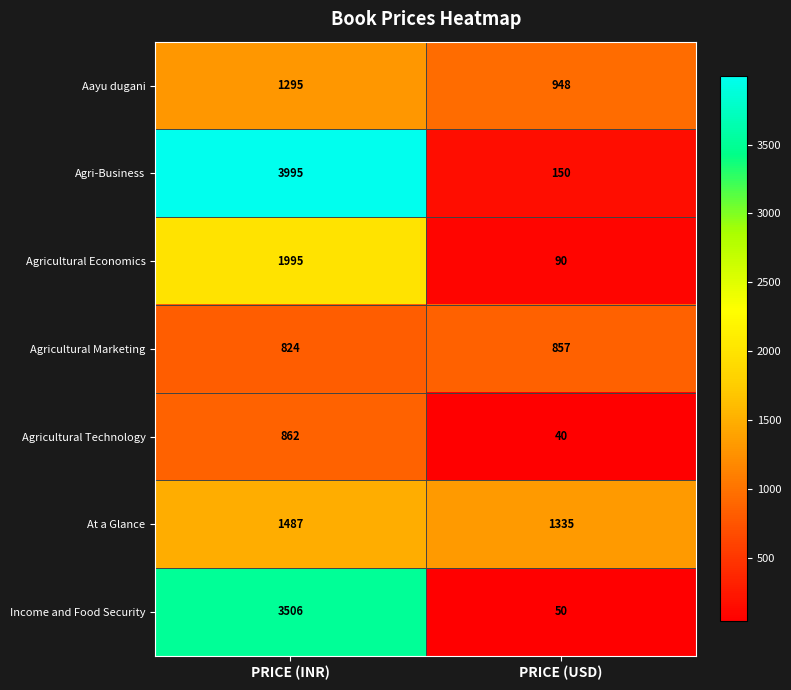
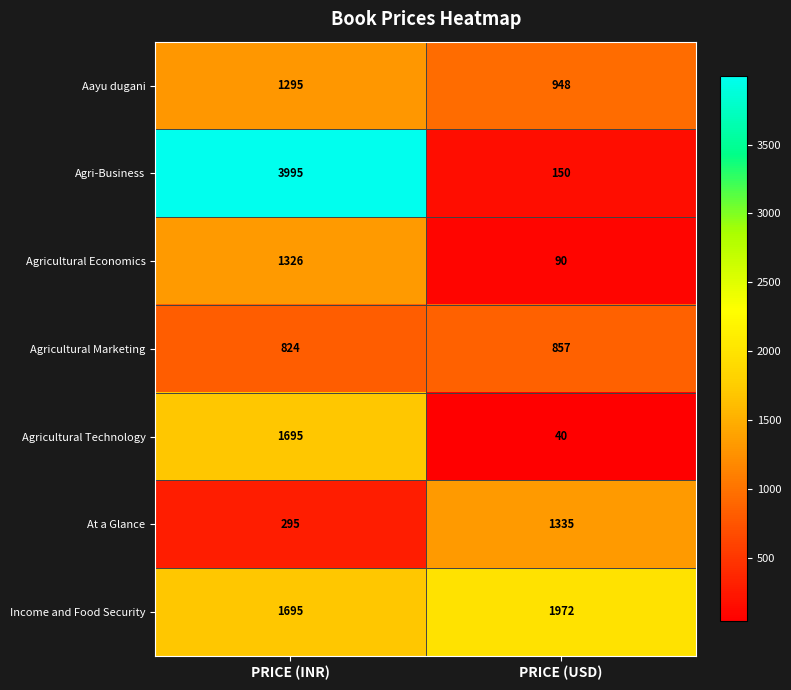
Agricultural Economics, PRICE (INR): 1995 -> 1326
Agricultural Technology, PRICE (INR): 862 -> 1695
At a Glance, PRICE (INR): 1487 -> 295
Income and Food Security, PRICE (INR): 3506 -> 1695
Income and Food Security, PRICE (USD): 50 -> 1972
